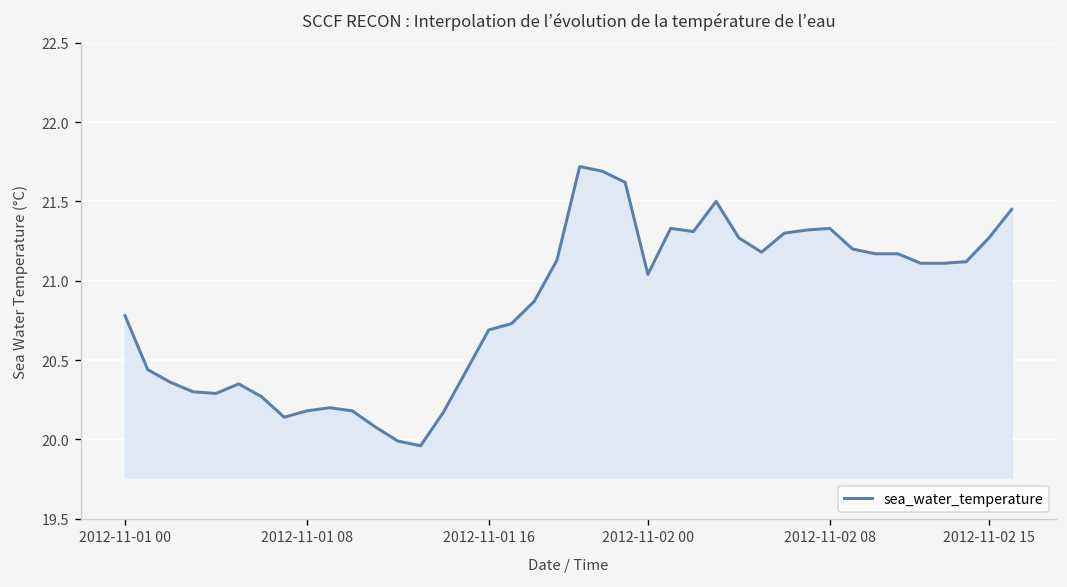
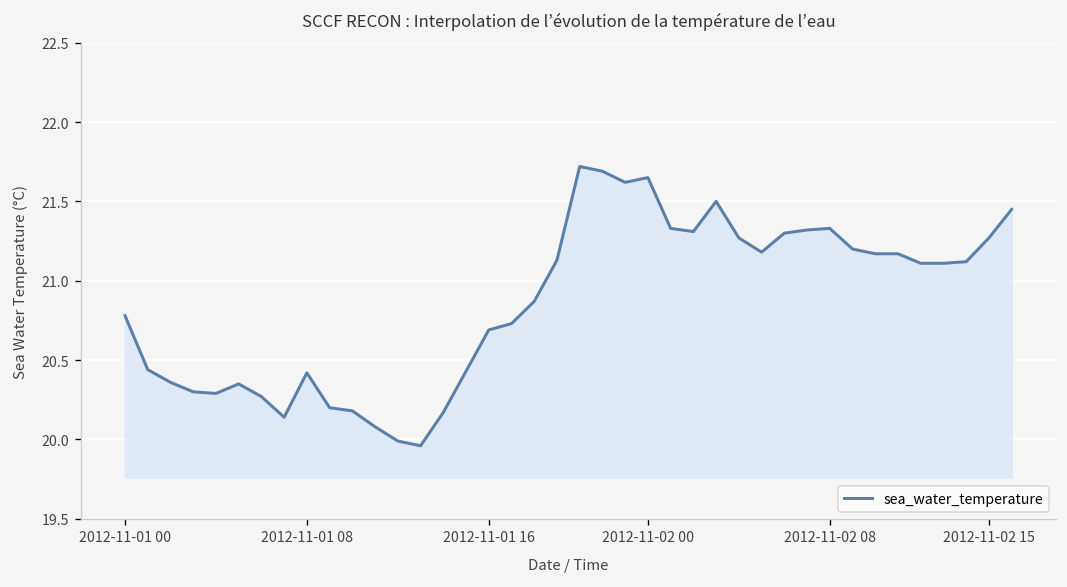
2012-11-01 08: 20.18 -> 20.42
2012-11-02 00: 21.04 -> 21.65
